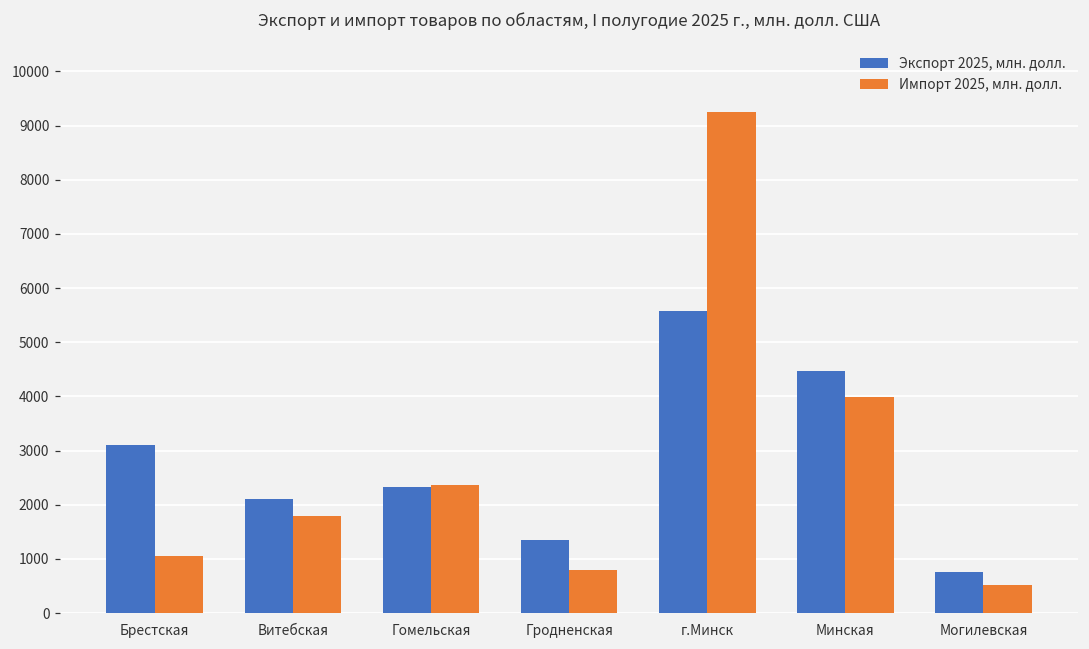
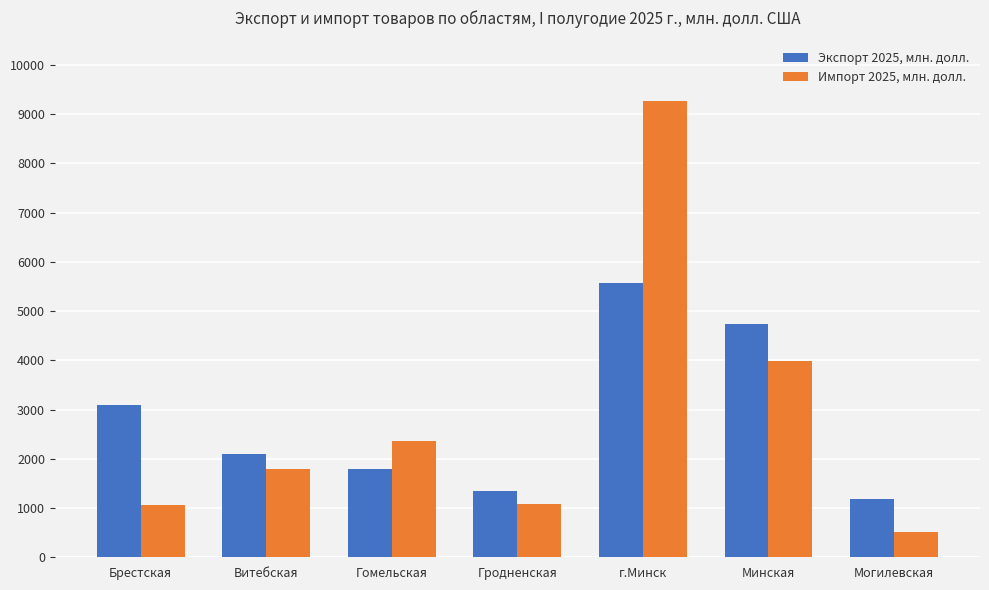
Экспорт 2025, млн. долл., Гомельская: 2300 -> 1800
Импорт 2025, млн. долл., Гродненская: 800 -> 1100
Экспорт 2025, млн. долл., Минская: 4500 -> 4700
Экспорт 2025, млн. долл., Могилевская: 800 -> 1200
